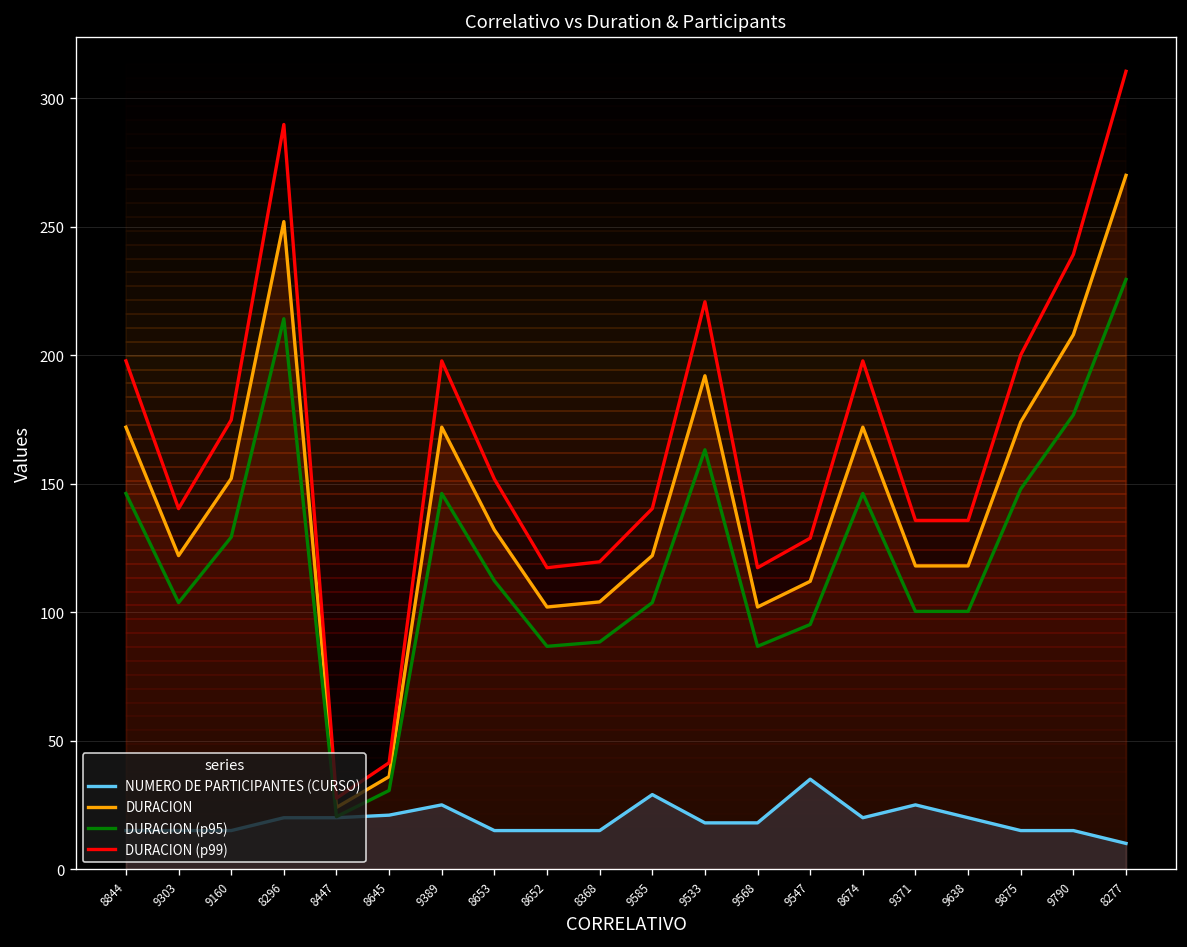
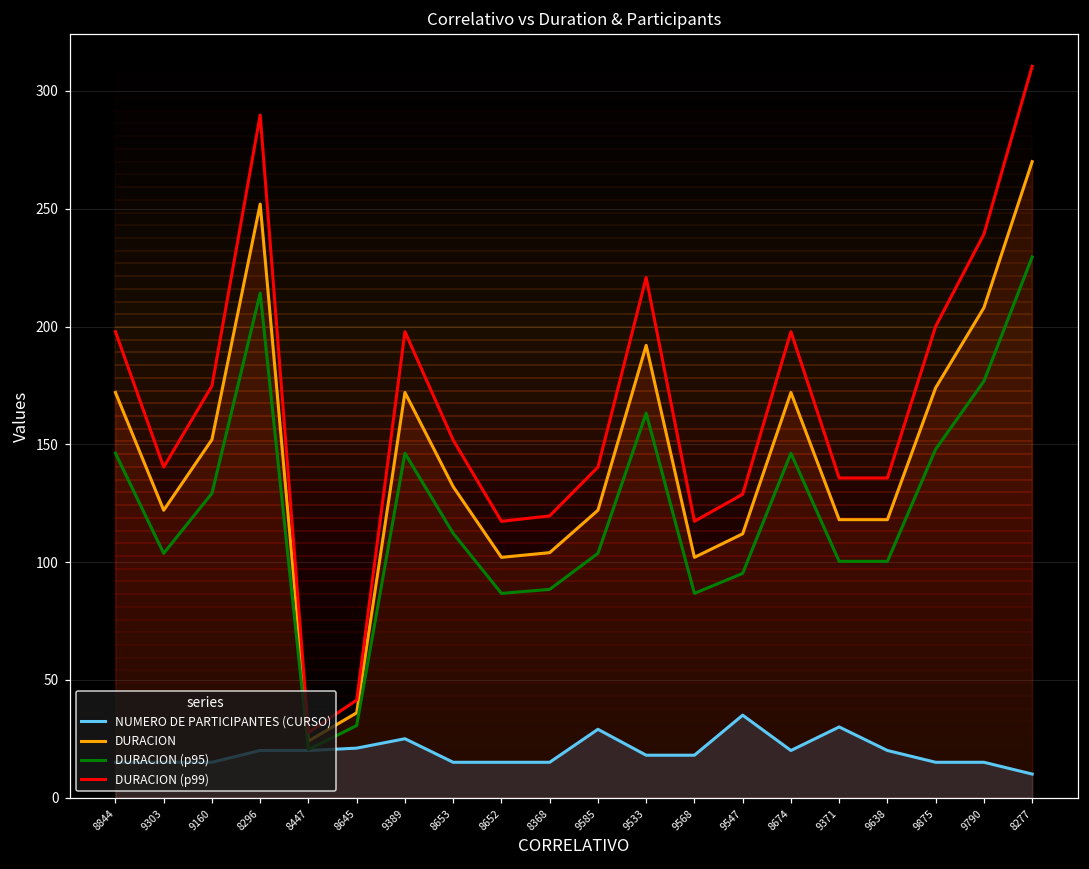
NUMERO DE PARTICIPANTES (CURSO), 9371: 25 -> 30
